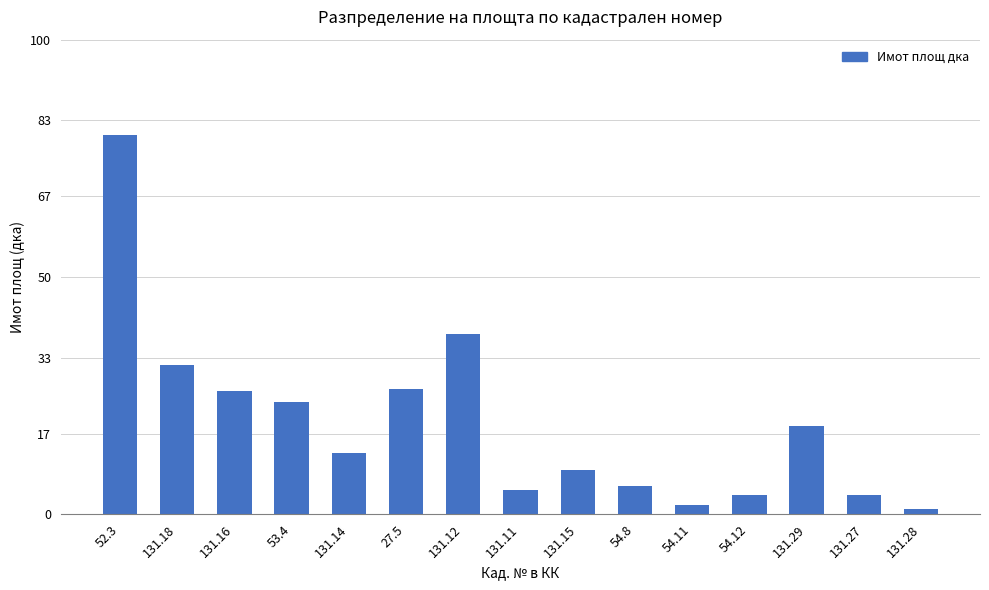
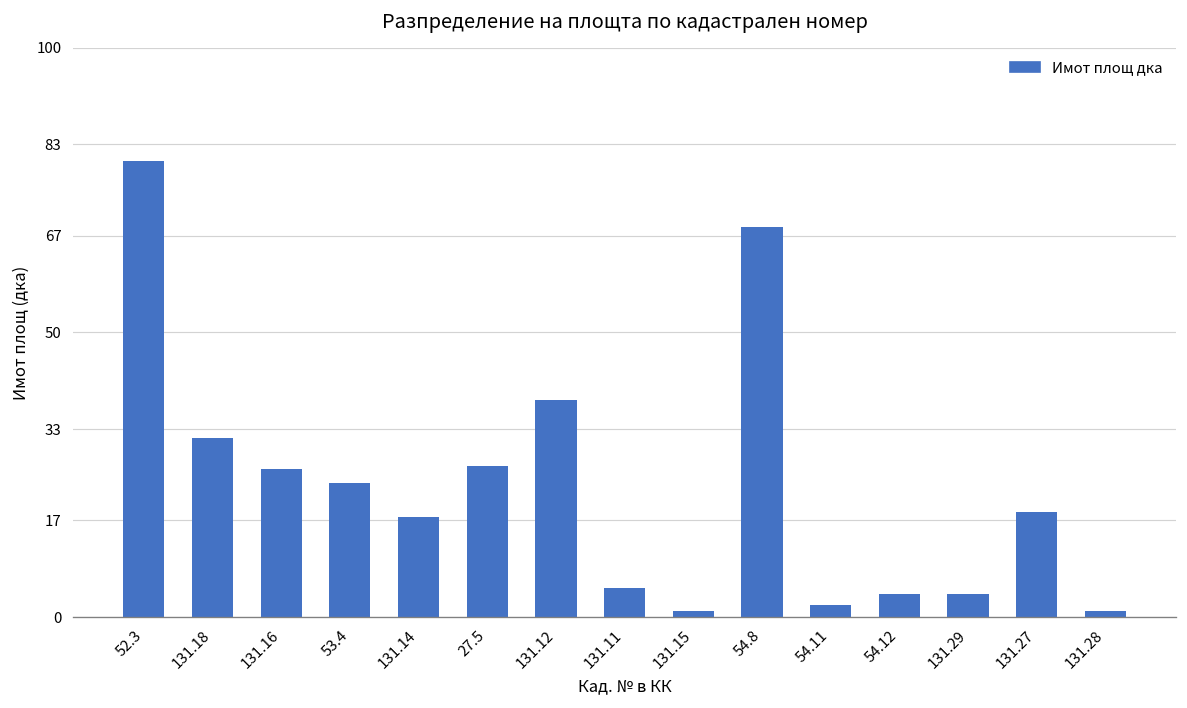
131.14: 13 -> 18
131.15: 9 -> 1
54.8: 6 -> 69
131.29: 19 -> 4
131.27: 4 -> 19
